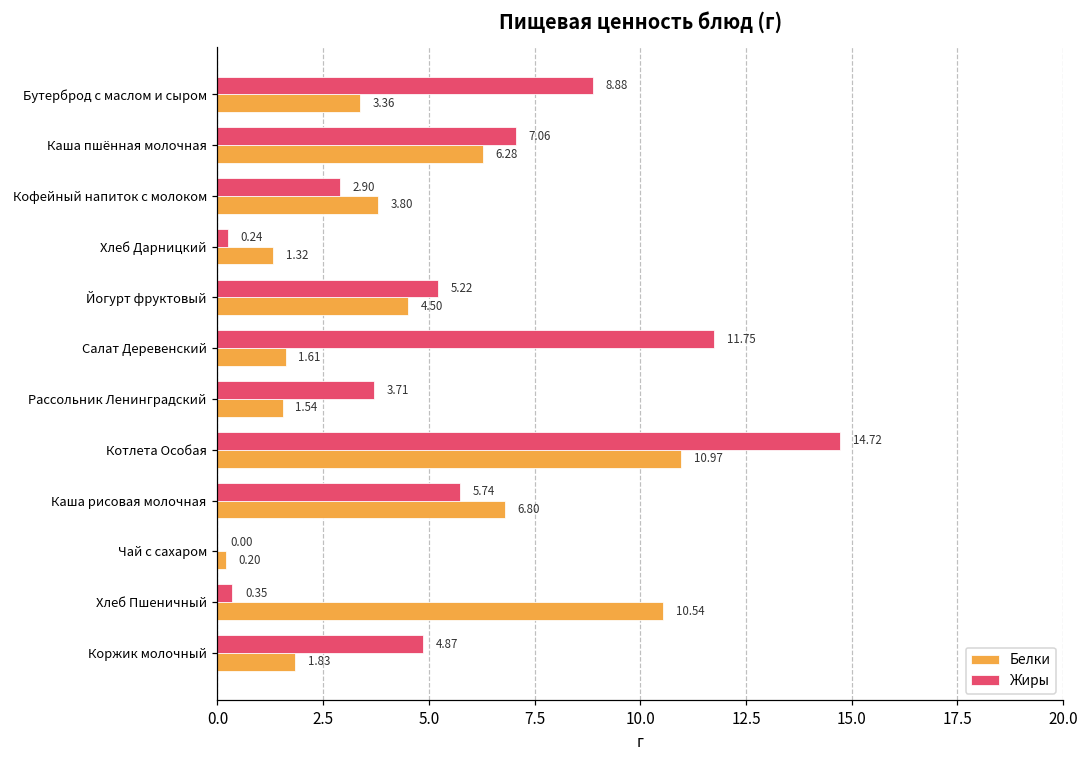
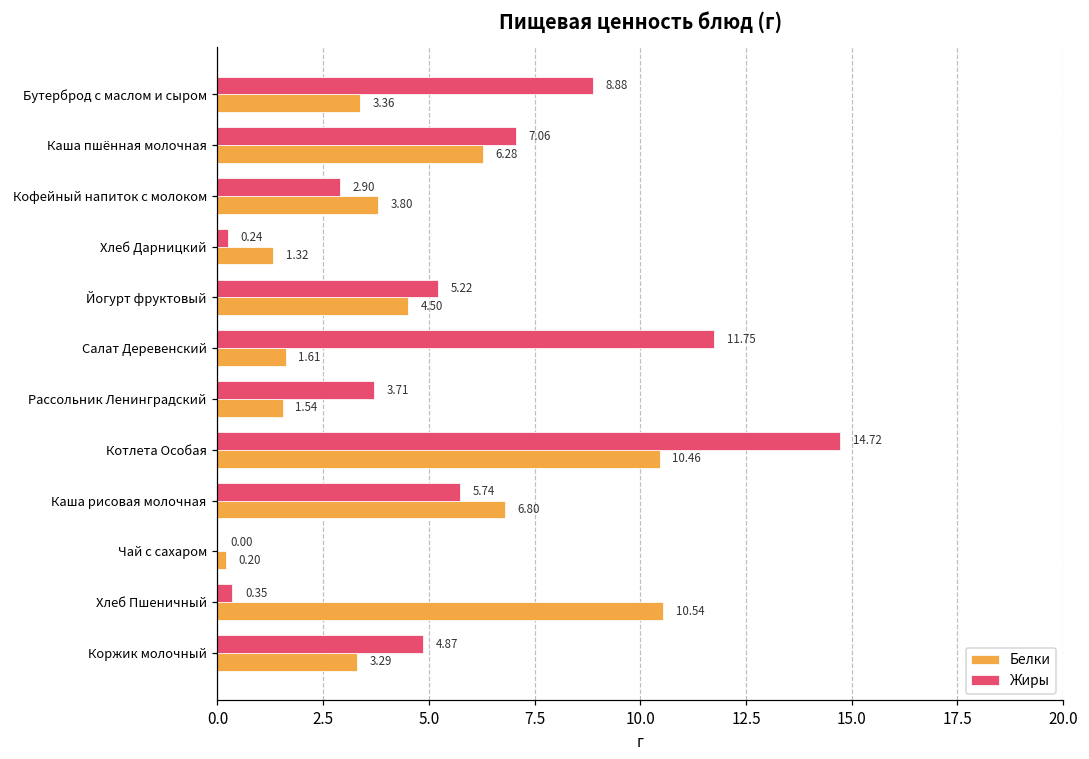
Белки, Котлета Особая: 10.97 -> 10.46
Белки, Коржик молочный: 1.83 -> 3.29
